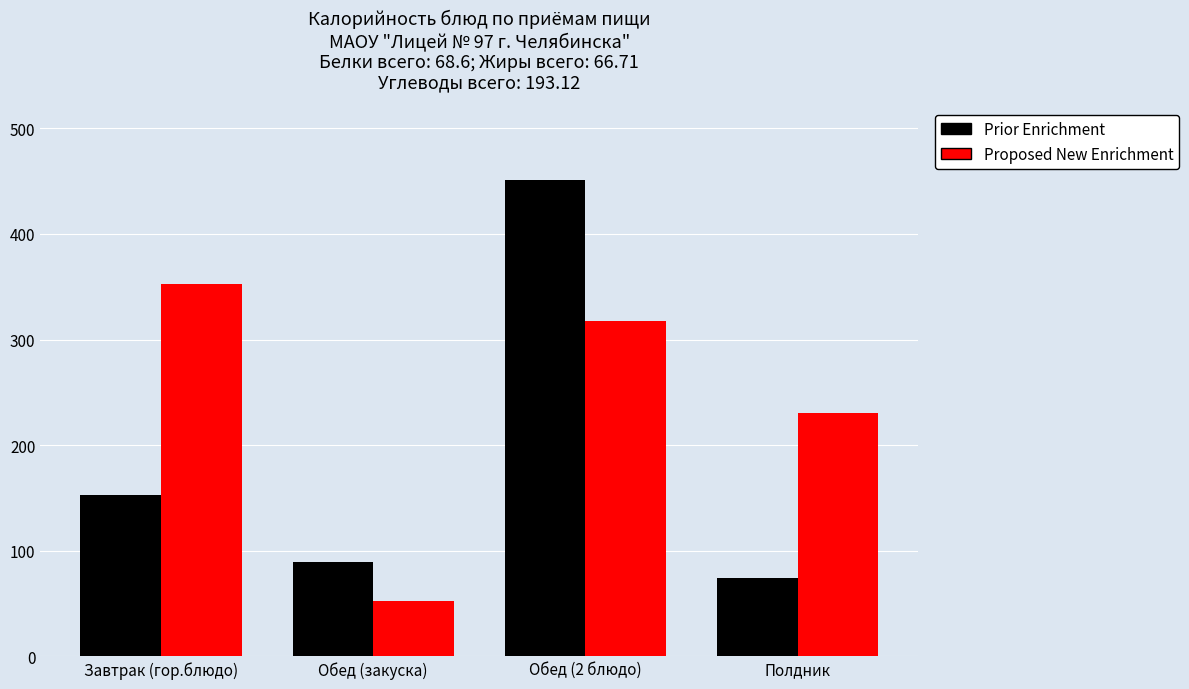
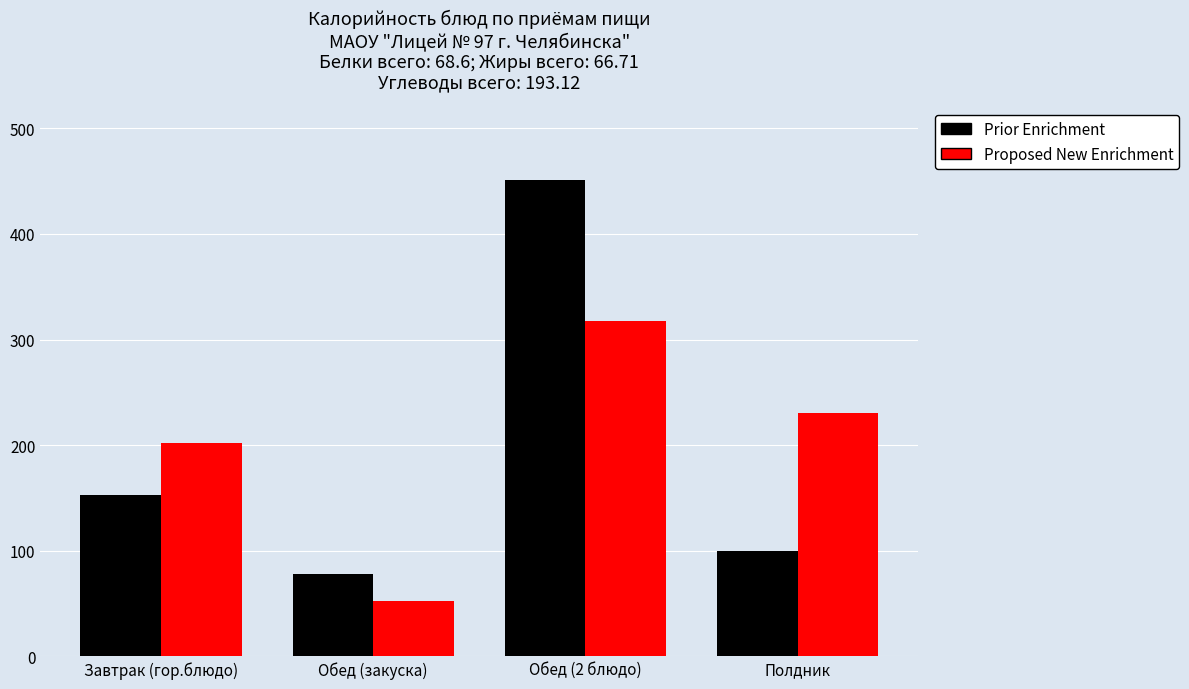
Proposed New Enrichment, Завтрак (гор.блюдо): 352 -> 203
Prior Enrichment, Обед (закуска): 90 -> 78
Prior Enrichment, Полдник: 74 -> 100
